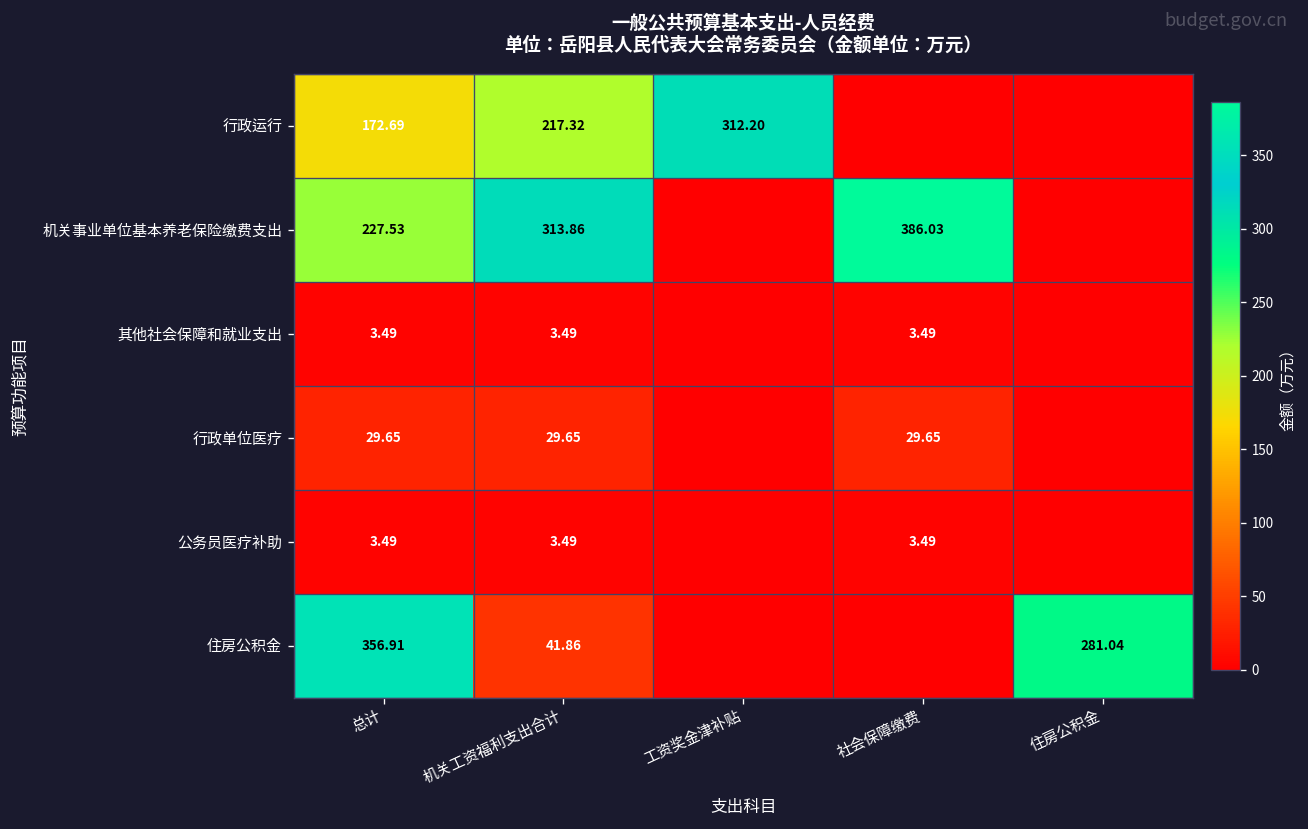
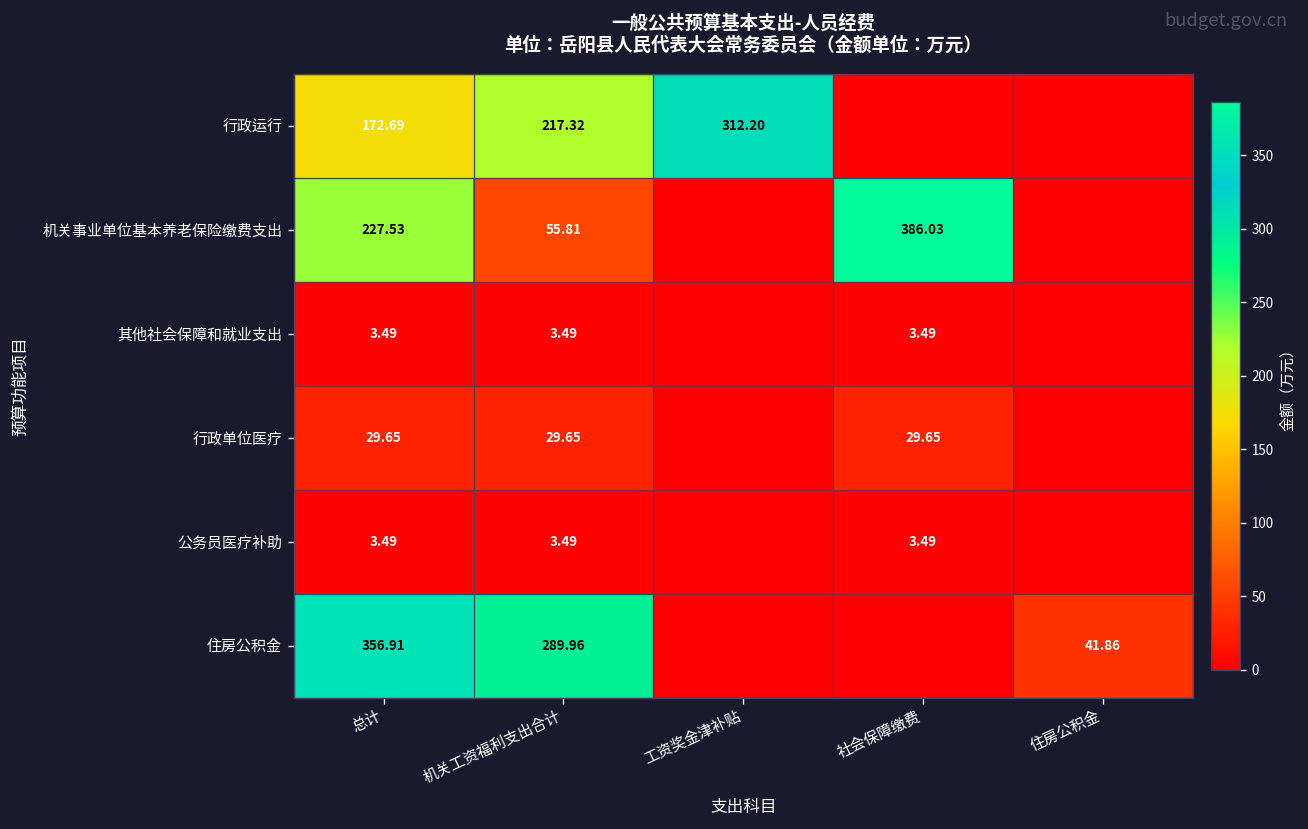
机关事业单位基本养老保险缴费支出, 机关工资福利支出合计: 313.86 -> 55.81
住房公积金, 机关工资福利支出合计: 41.86 -> 289.96
住房公积金, 住房公积金: 281.04 -> 41.86
